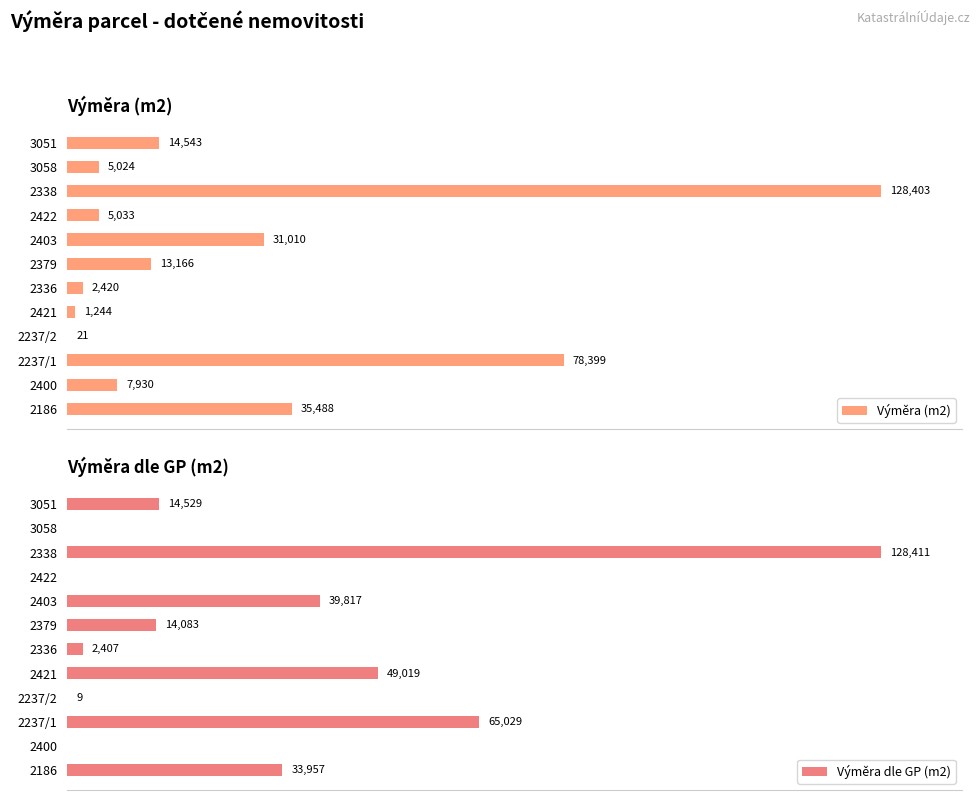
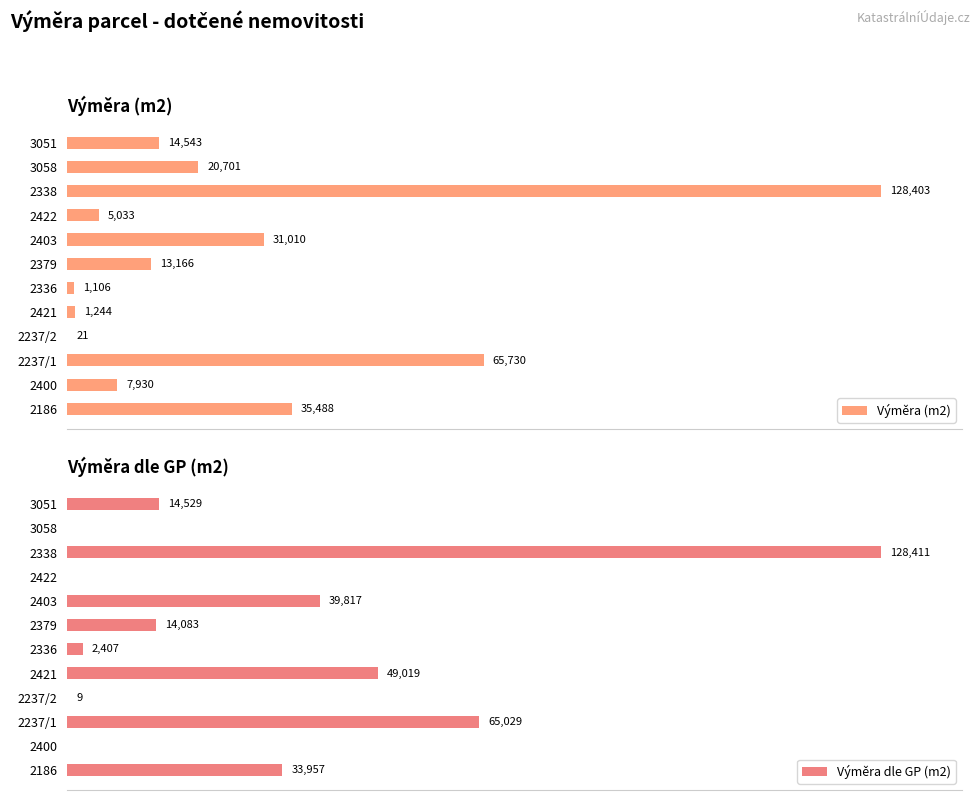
Výměra (m2), 3058: 5,024 -> 20,701
Výměra (m2), 2336: 2,420 -> 1,106
Výměra (m2), 2237/1: 78,399 -> 65,730
